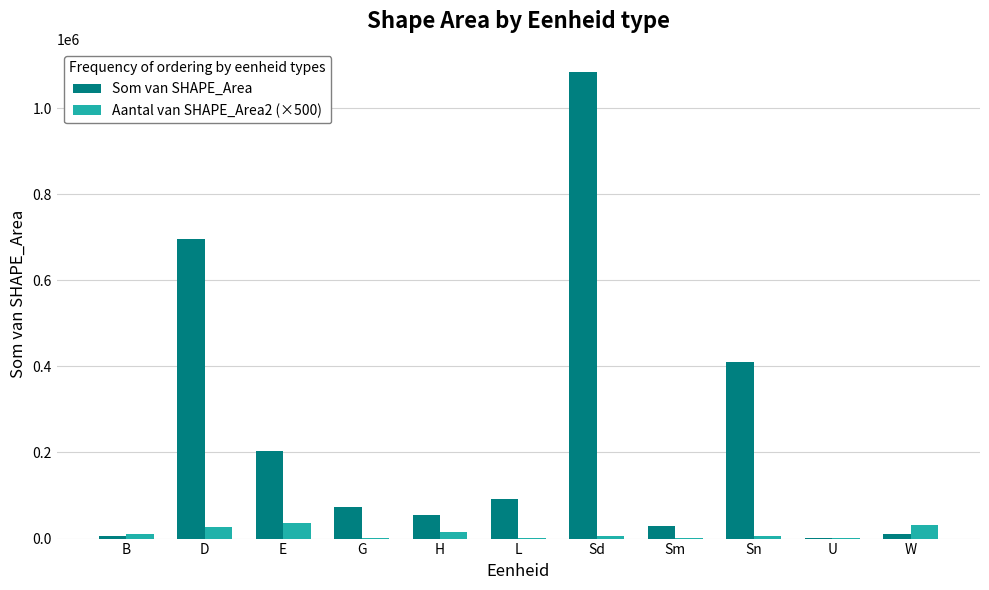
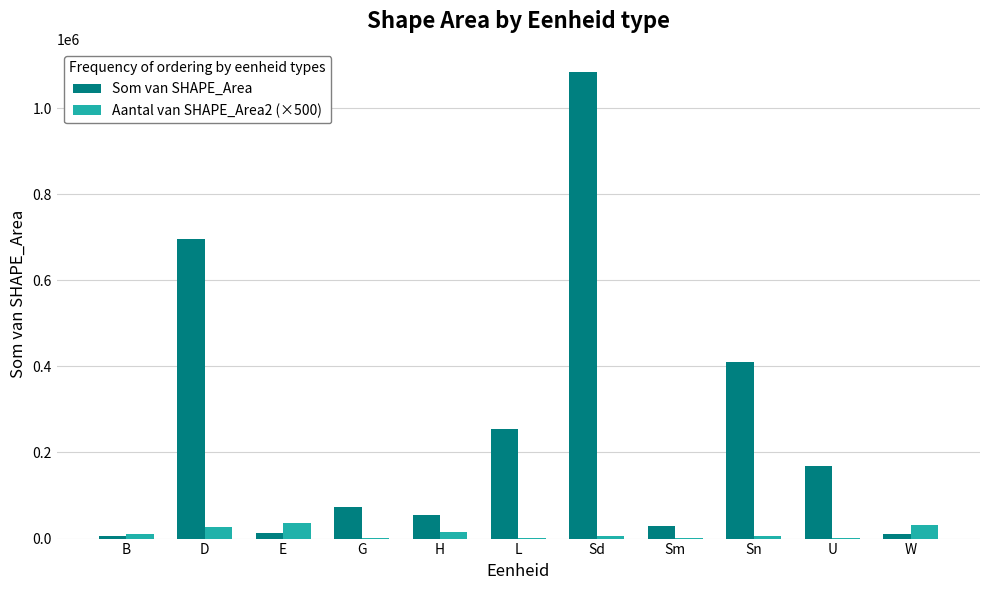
Som van SHAPE_Area, E: 200000 -> 10000
Som van SHAPE_Area, L: 90000 -> 260000
Som van SHAPE_Area, U: 0 -> 170000
